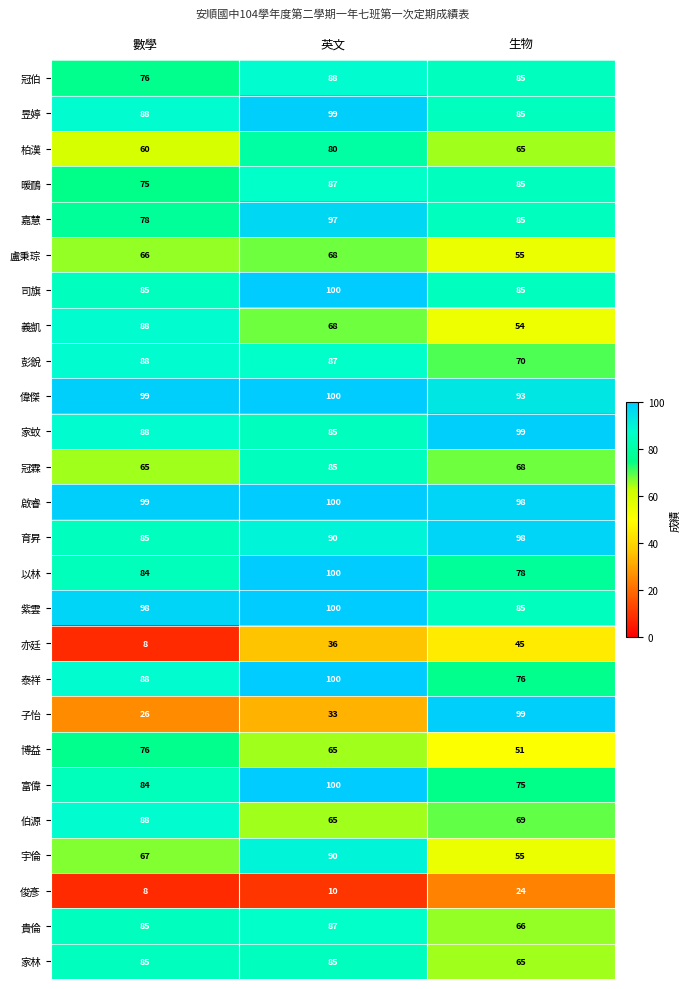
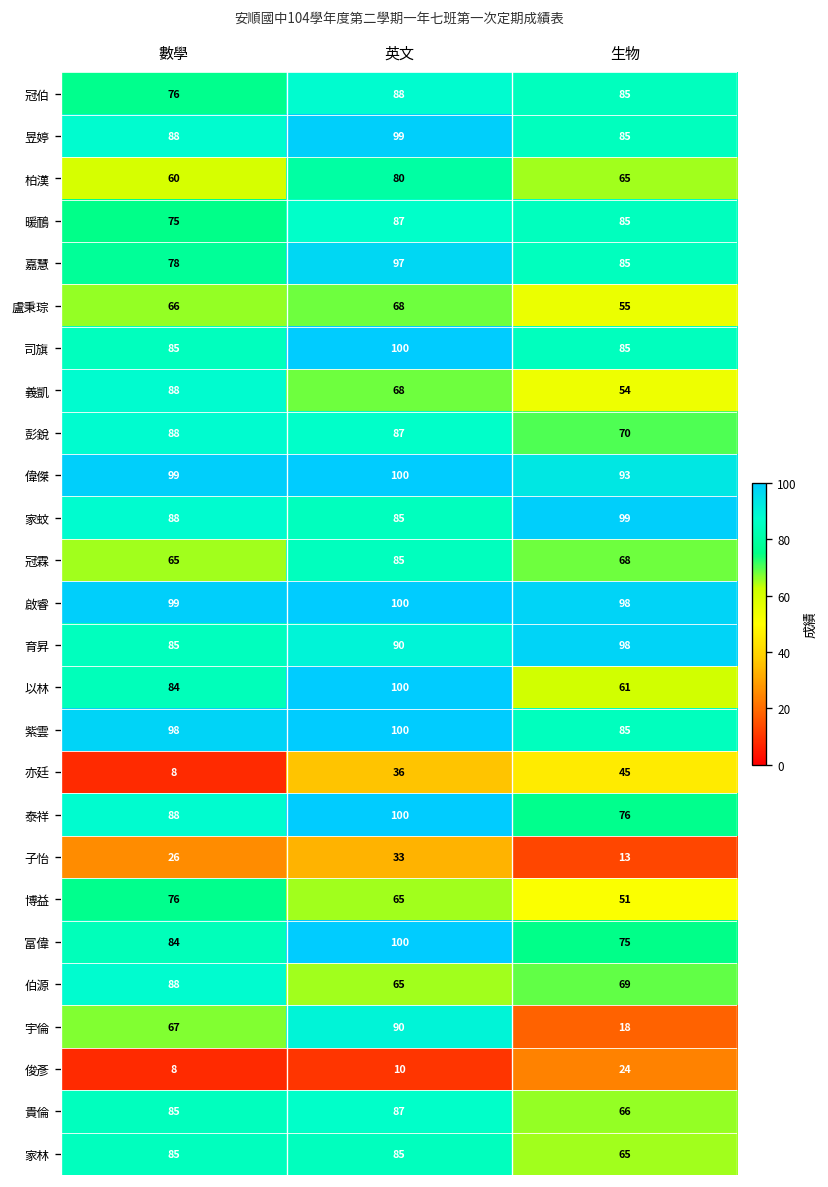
以林, 生物: 78 -> 61
子怡, 生物: 99 -> 13
宇倫, 生物: 55 -> 18
